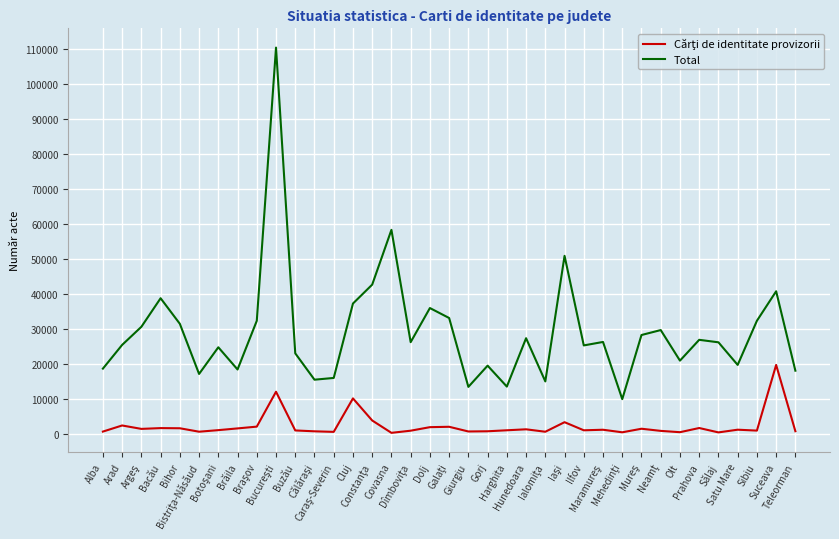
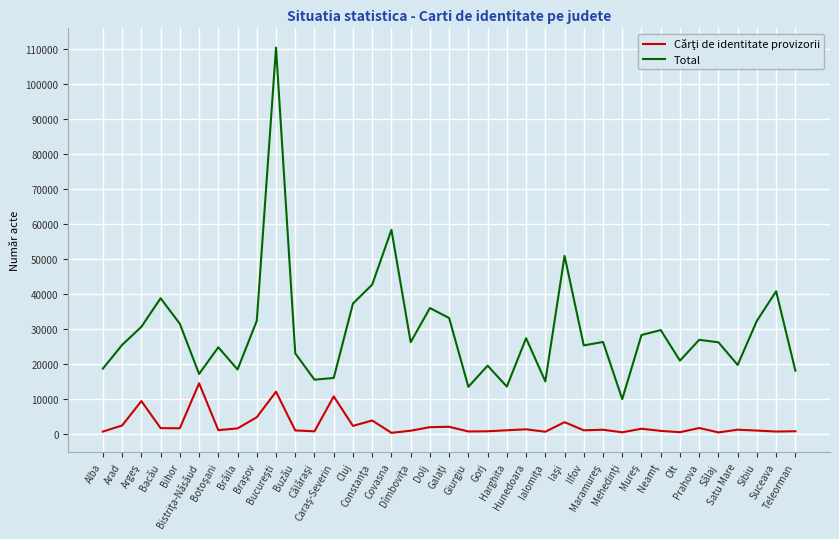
Cărţi de identitate provizorii, Argeş: 1000 -> 9000
Cărţi de identitate provizorii, Bistriţa-Năsăud: 1000 -> 14000
Cărţi de identitate provizorii, Braşov: 2000 -> 5000
Cărţi de identitate provizorii, Caraş-Severin: 0 -> 11000
Cărţi de identitate provizorii, Cluj: 10000 -> 2000
Cărţi de identitate provizorii, Suceava: 20000 -> 1000
